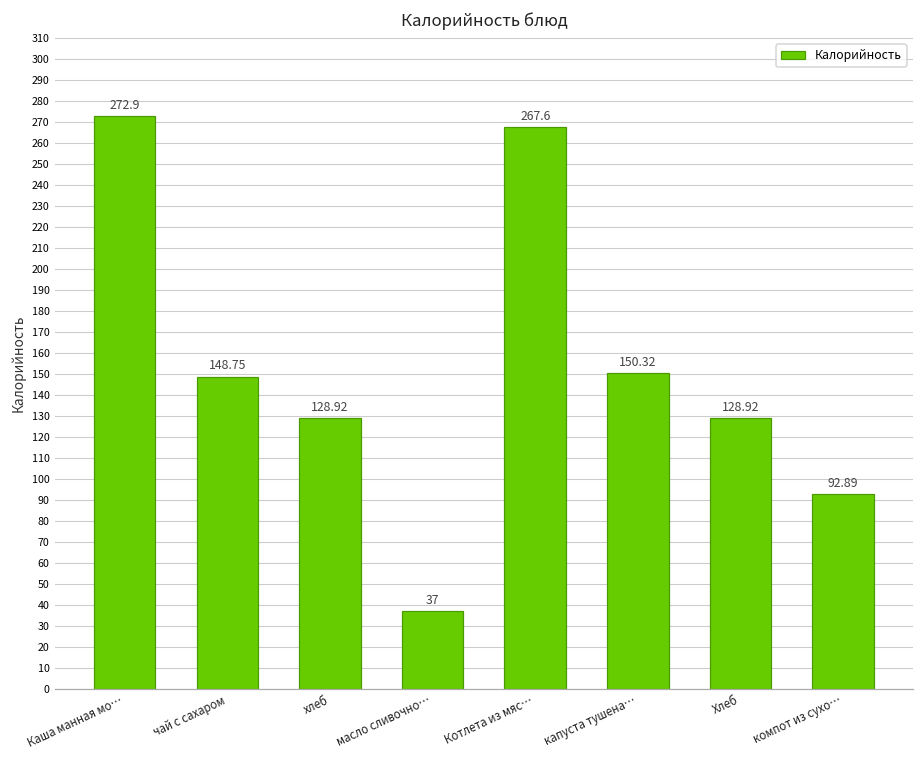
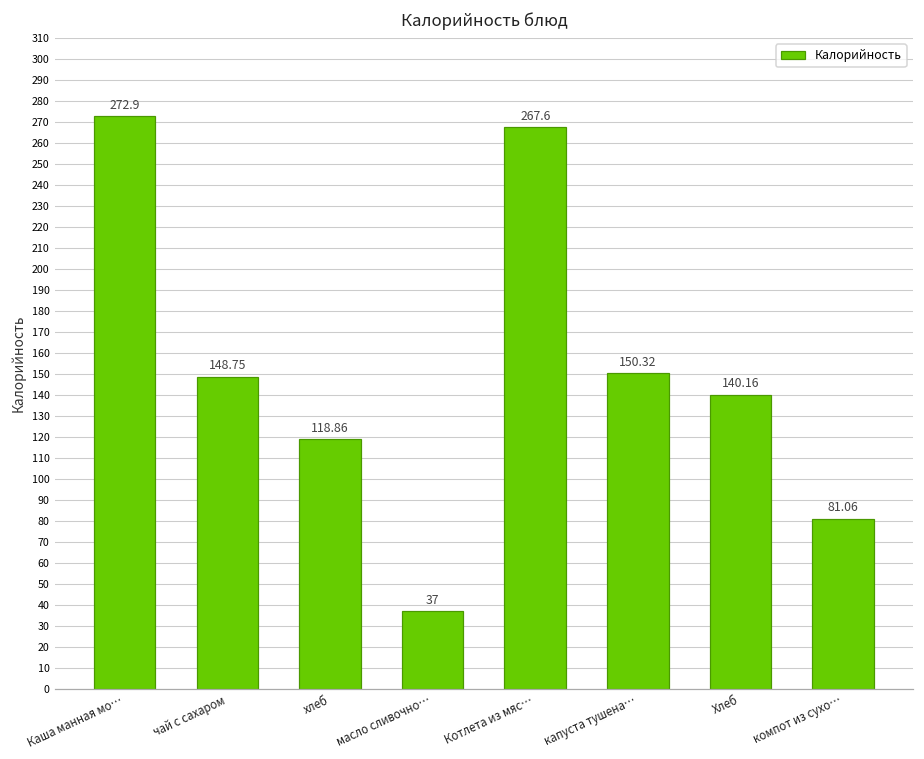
хлеб: 128.92 -> 118.86
Хлеб: 128.92 -> 140.16
компот из сухо…: 92.89 -> 81.06
